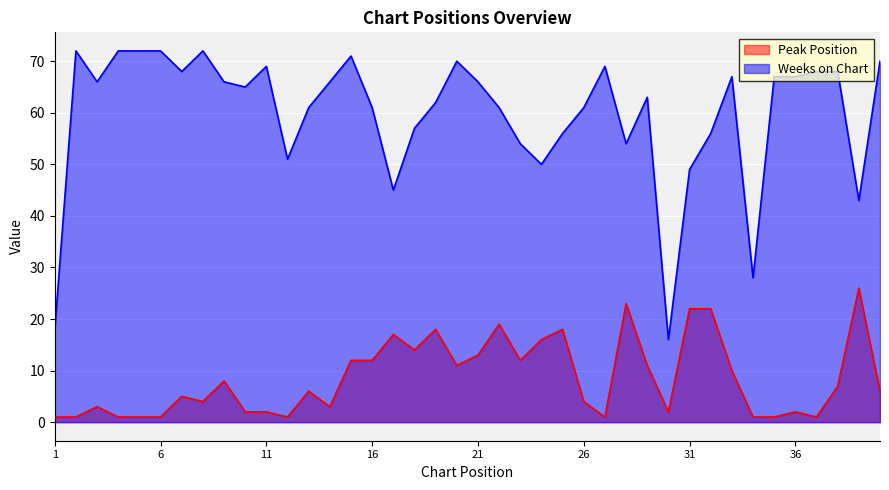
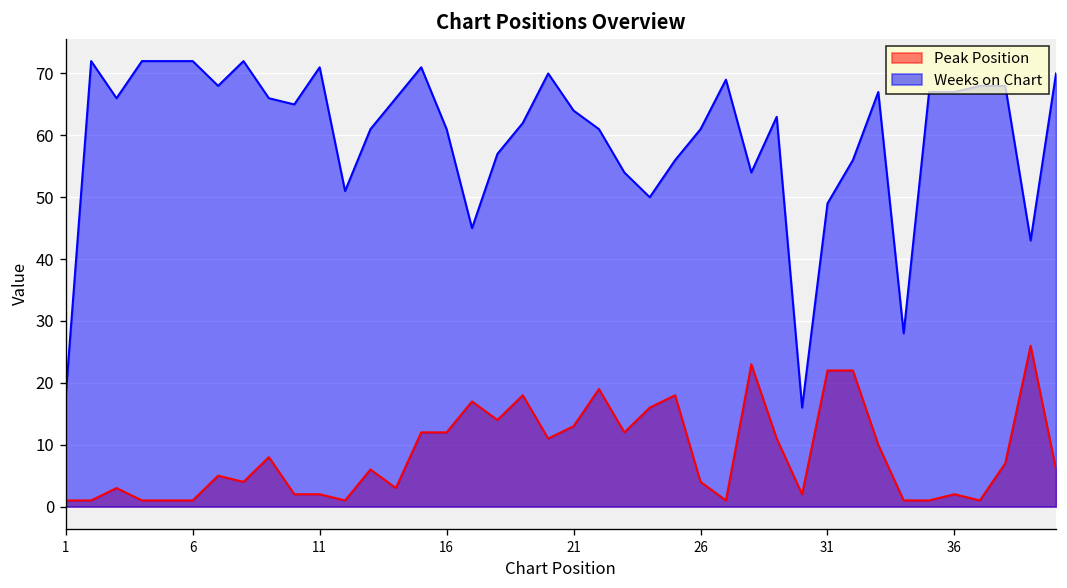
Weeks on Chart, 11: 69 -> 71
Weeks on Chart, 21: 66 -> 64
